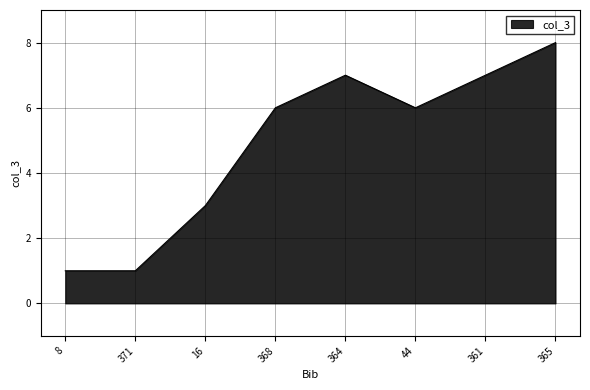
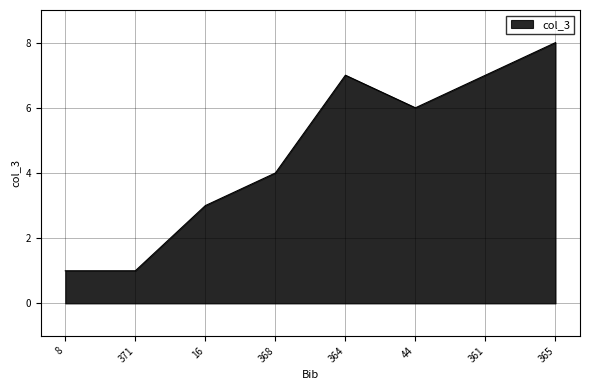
368: 6 -> 4
